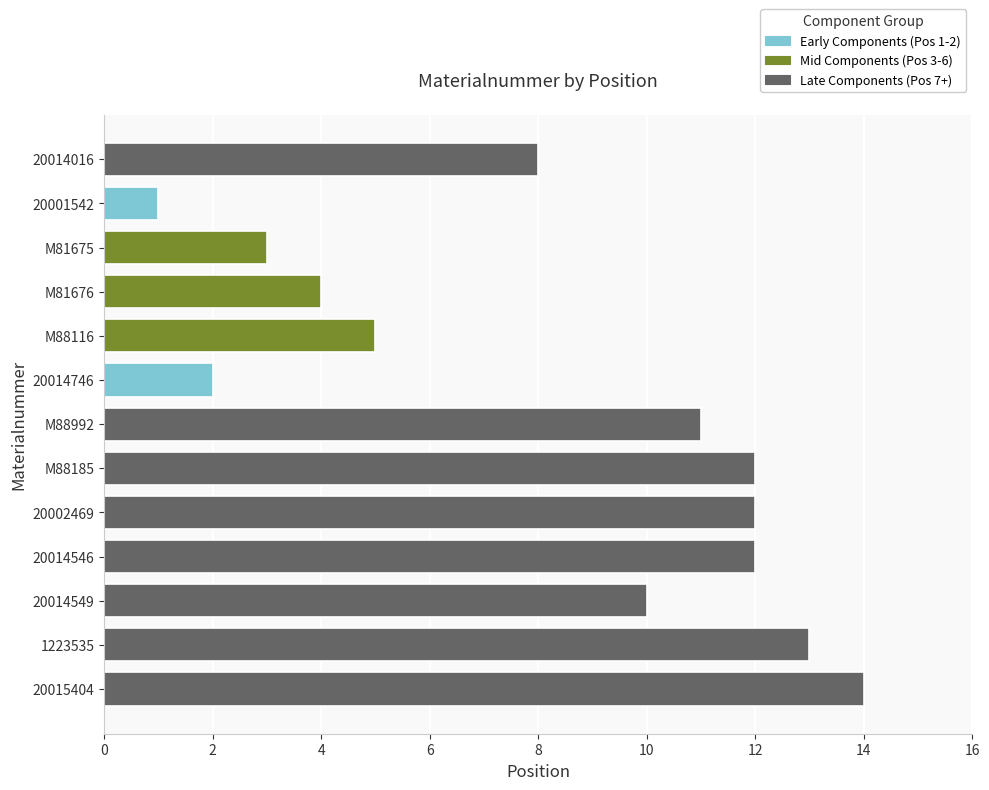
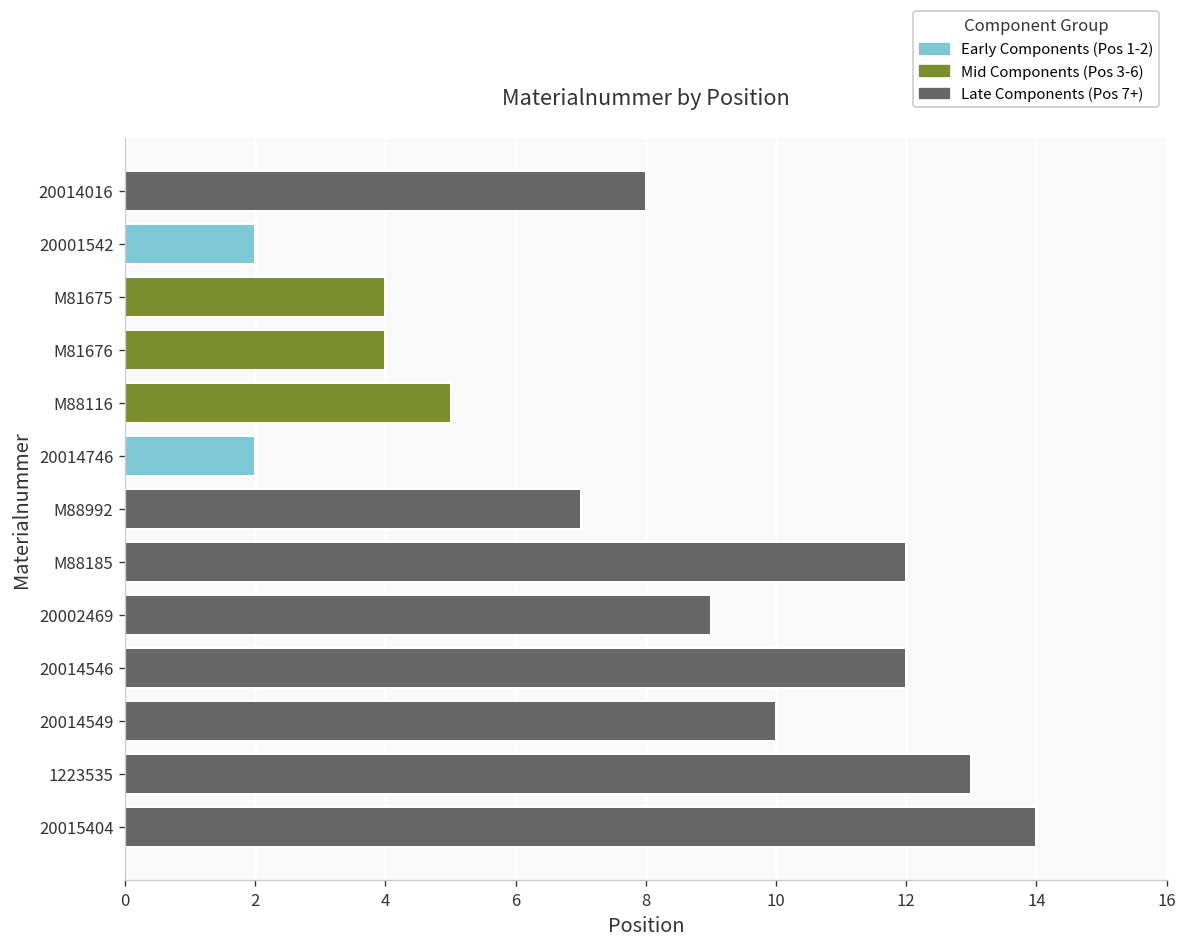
20001542: 1 -> 2
M81675: 3 -> 4
M88992: 11 -> 7
20002469: 12 -> 9
